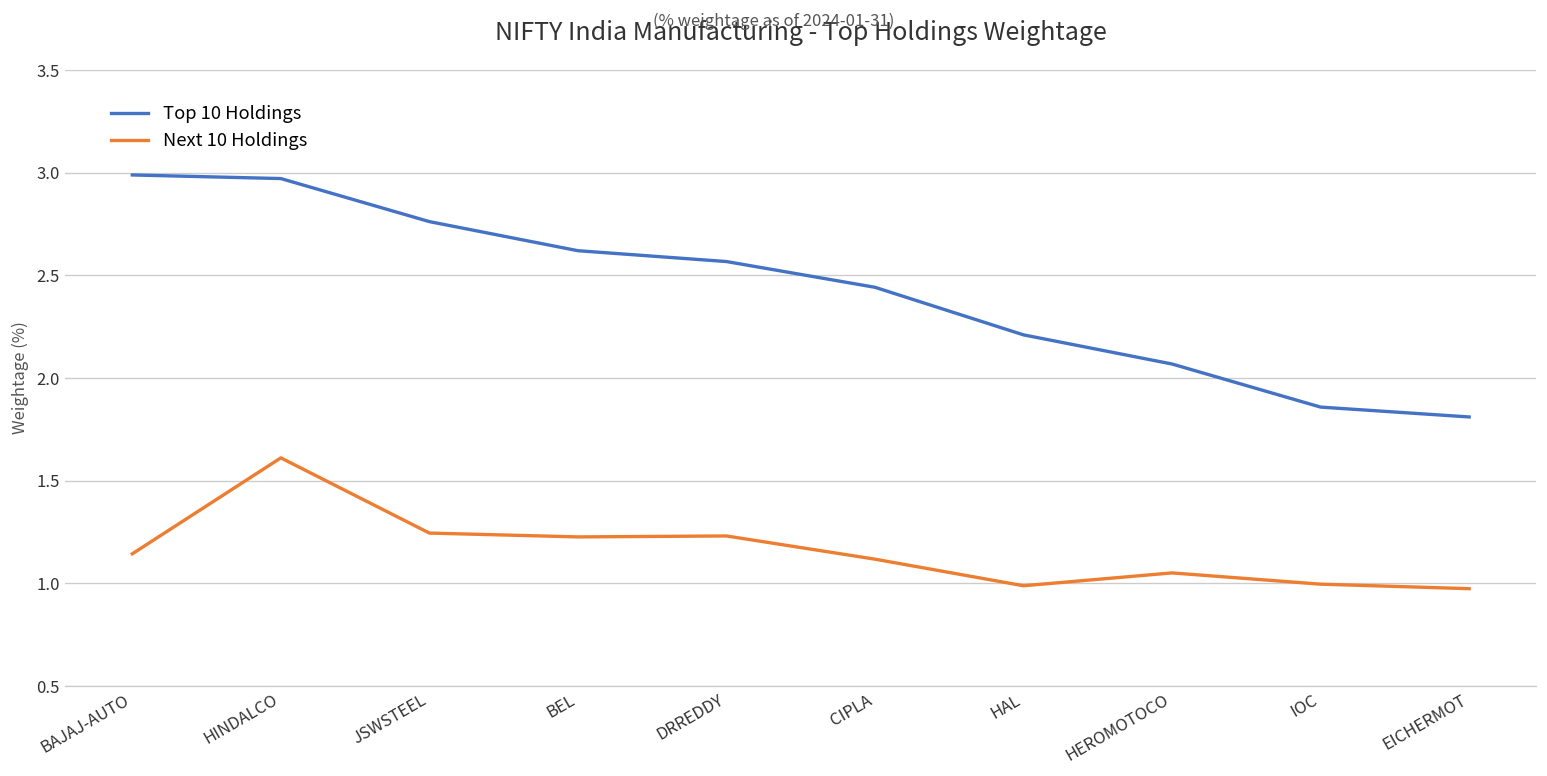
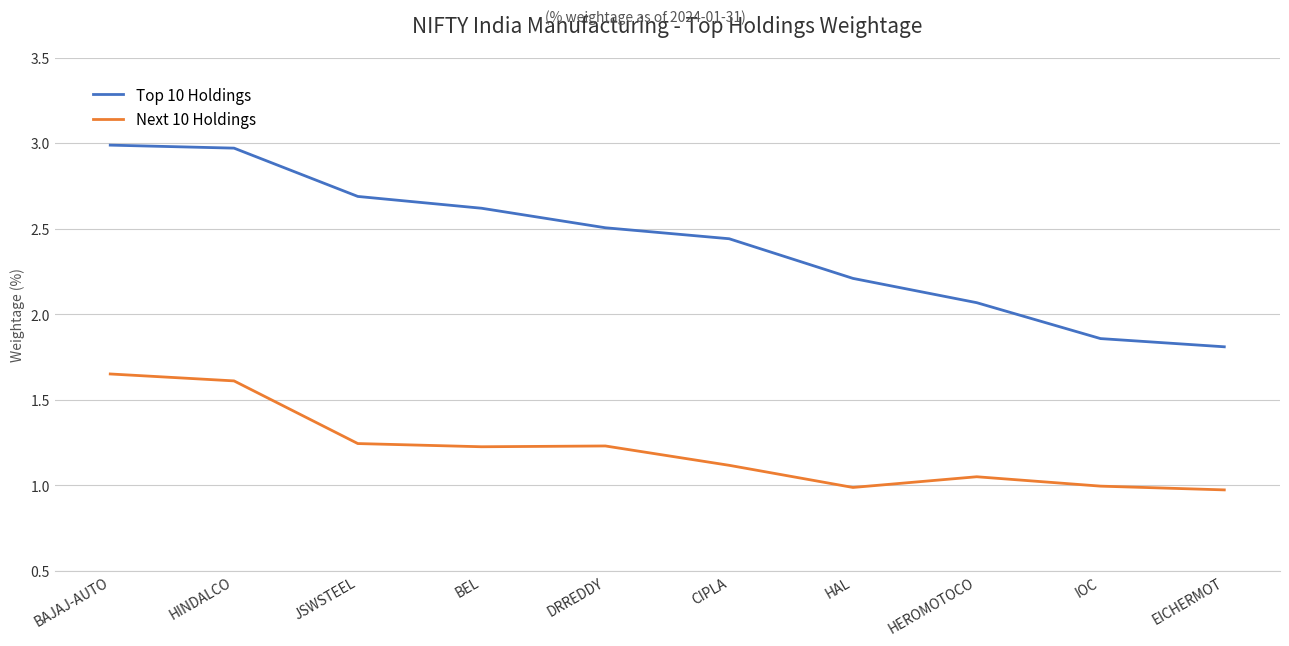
Next 10 Holdings, BAJAJ-AUTO: 1.14 -> 1.65
Top 10 Holdings, JSWSTEEL: 2.76 -> 2.69
Top 10 Holdings, DRREDDY: 2.57 -> 2.51
